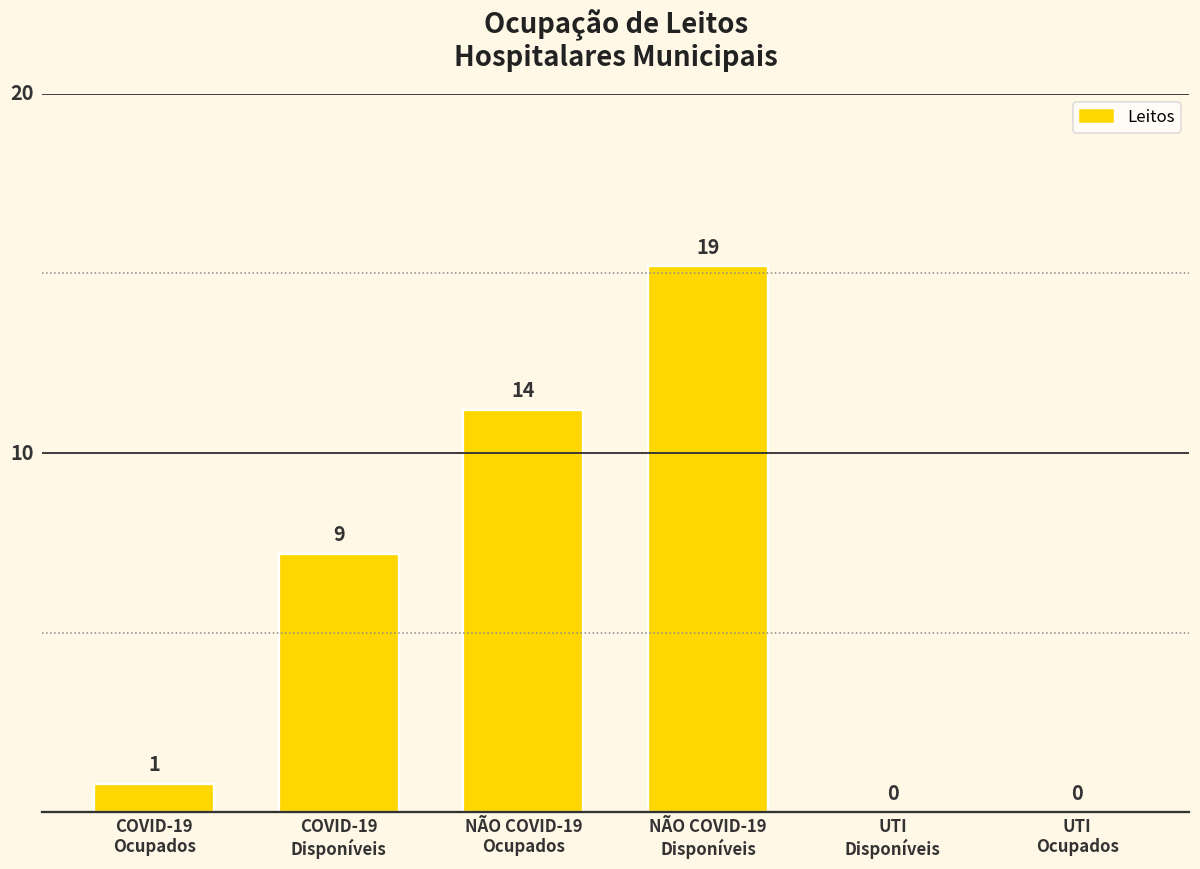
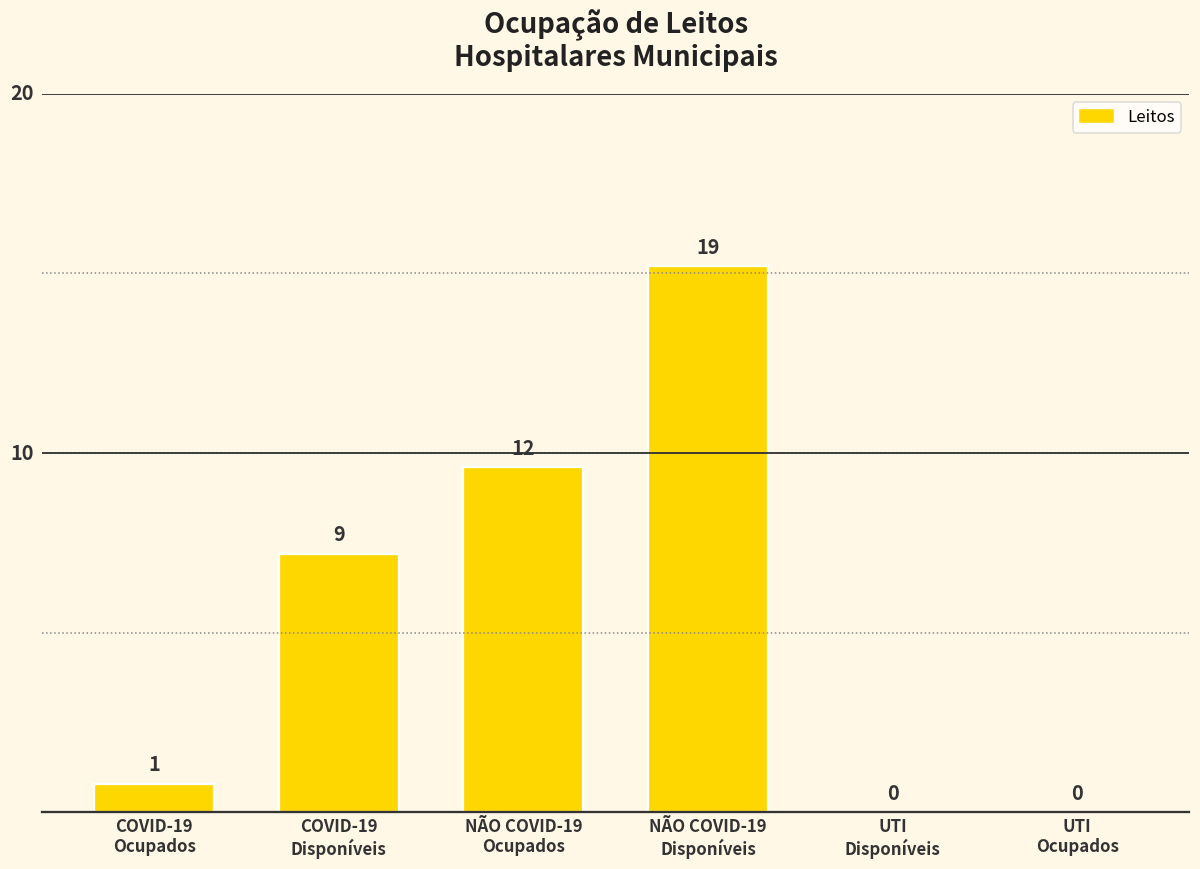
NÃO COVID-19 Ocupados: 14 -> 12
